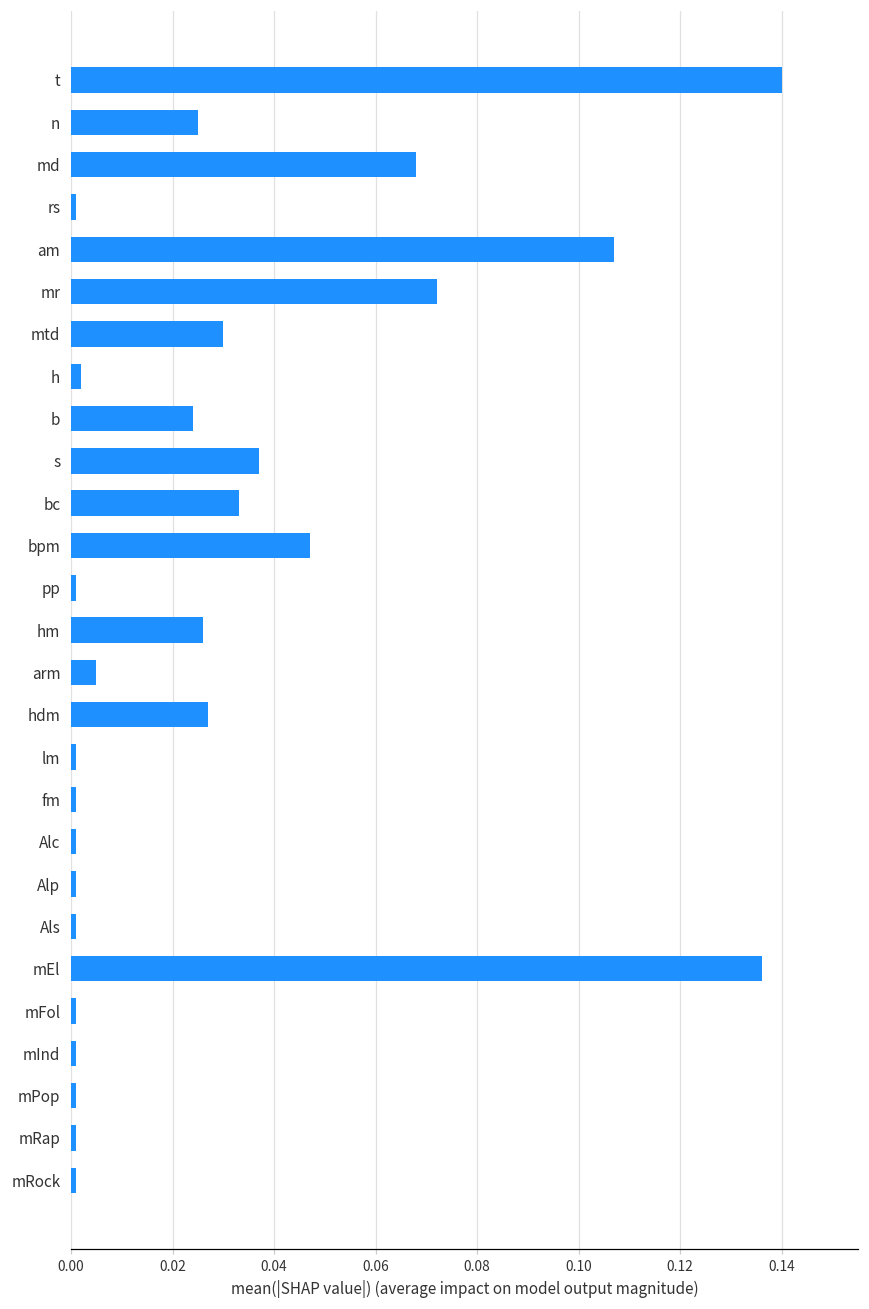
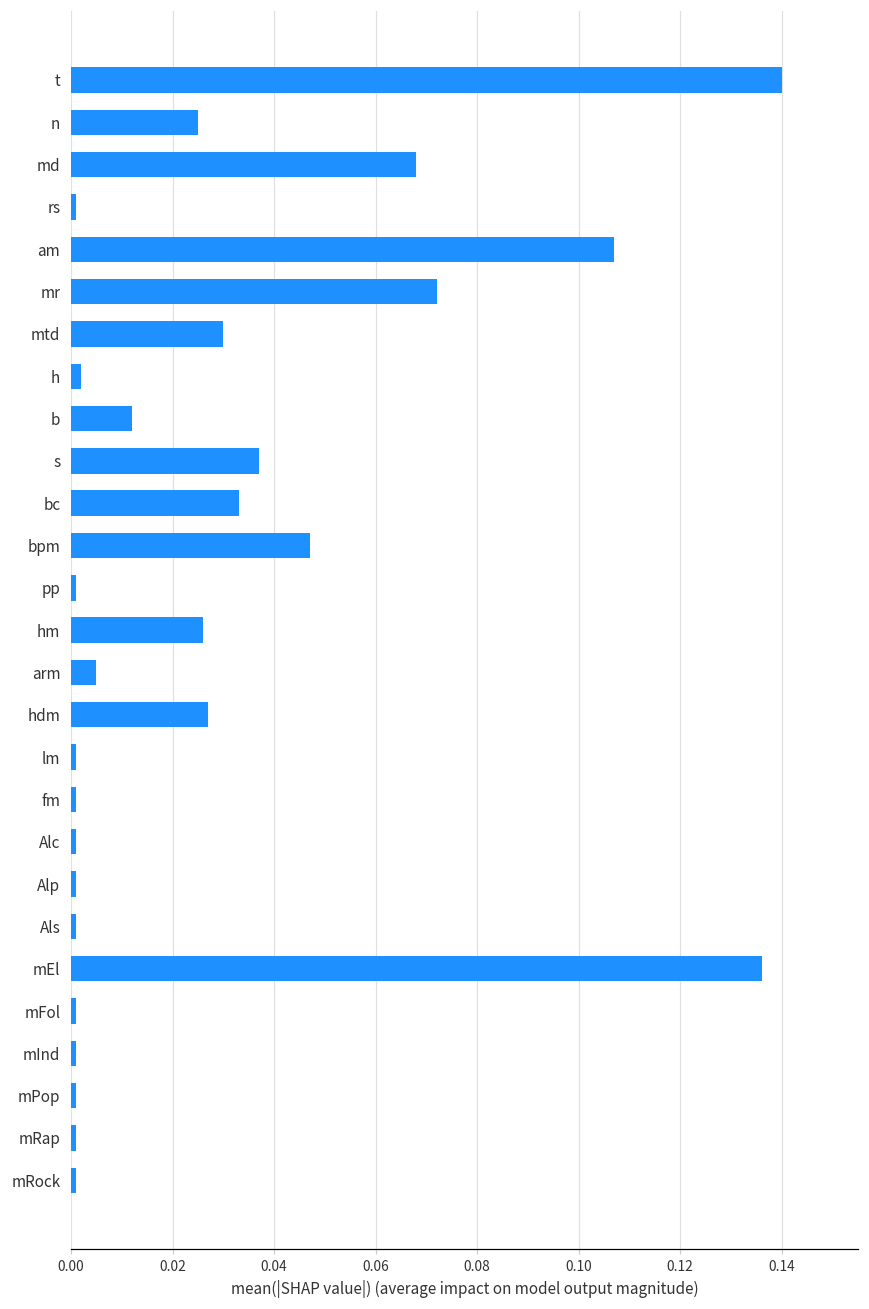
b: 0.024 -> 0.012
